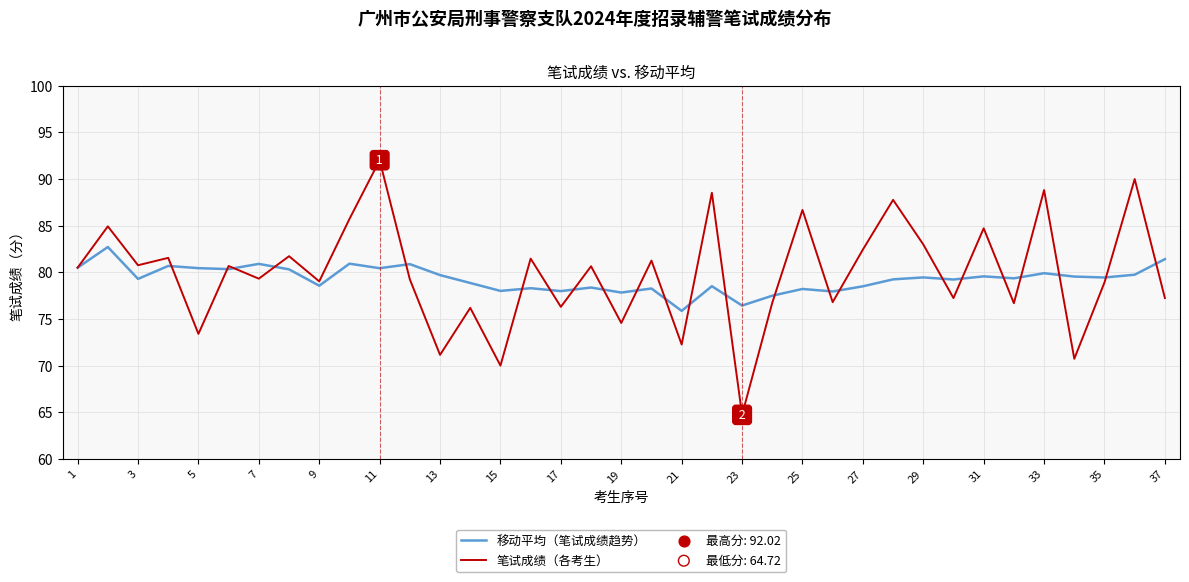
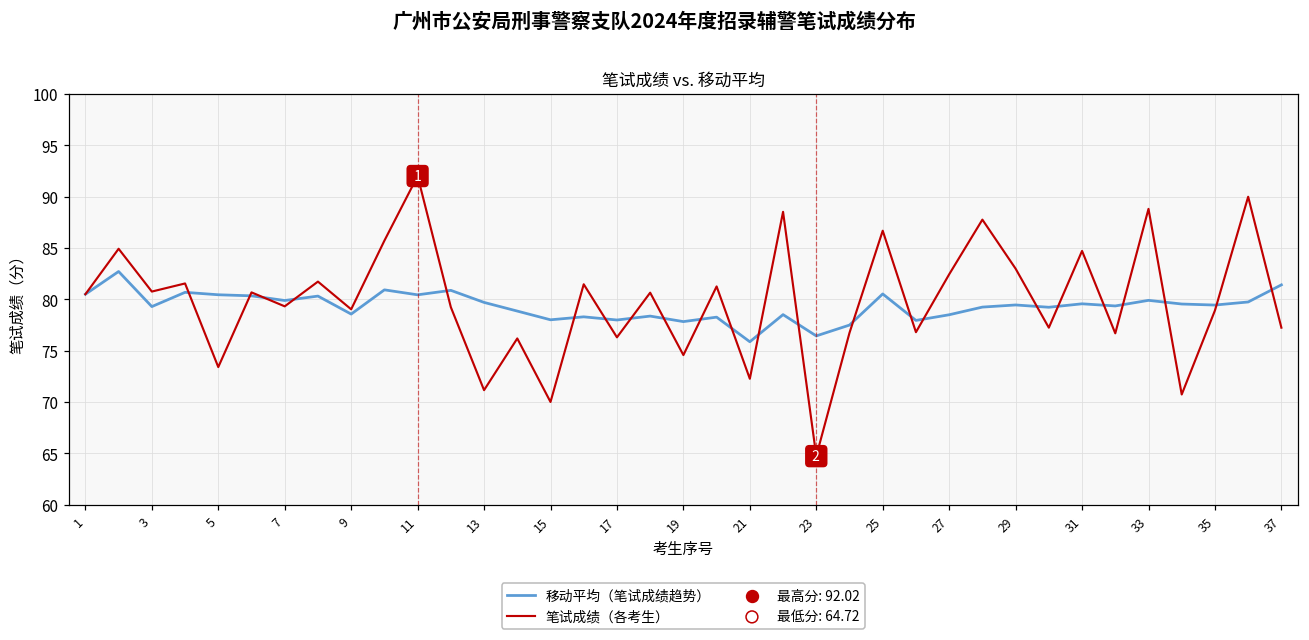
移动平均（笔试成绩趋势）, 7: 81 -> 80
移动平均（笔试成绩趋势）, 25: 78 -> 81
